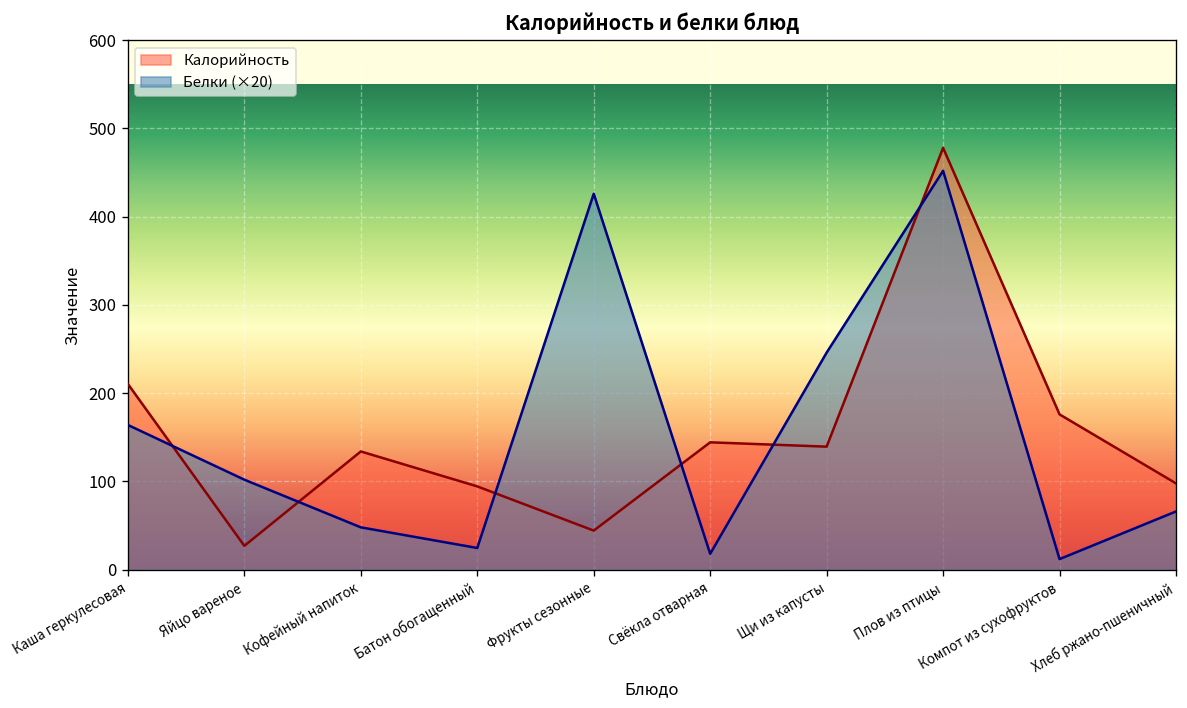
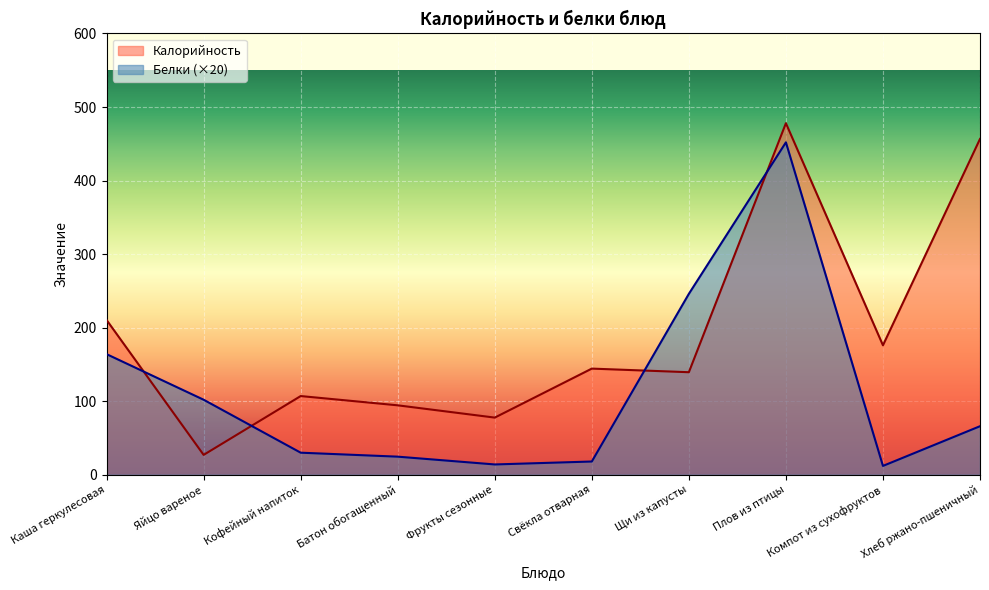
Калорийность, Кофейный напиток: 130 -> 110
Белки (×20), Кофейный напиток: 50 -> 30
Калорийность, Фрукты сезонные: 40 -> 80
Белки (×20), Фрукты сезонные: 430 -> 10
Калорийность, Хлеб ржано-пшеничный: 100 -> 460
